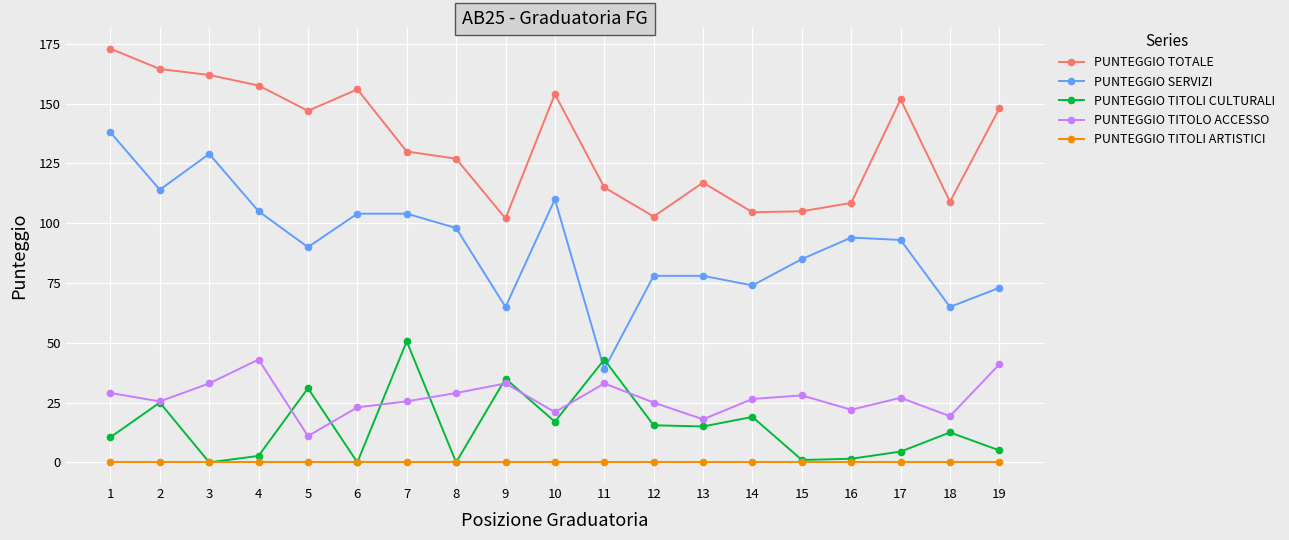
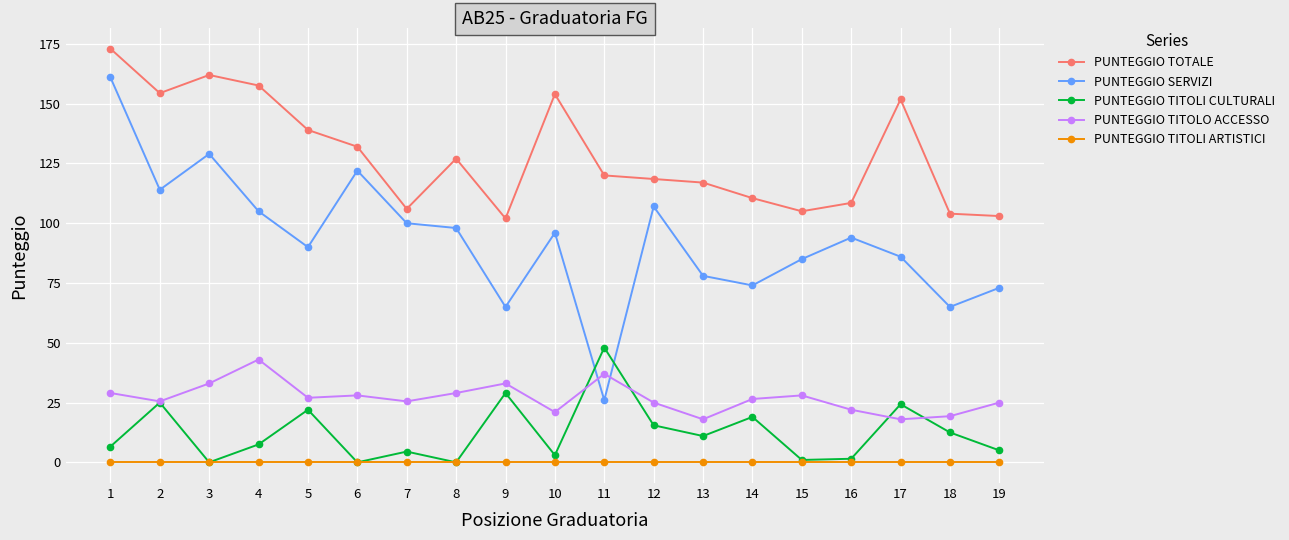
PUNTEGGIO SERVIZI, 1: 138 -> 161
PUNTEGGIO TITOLI CULTURALI, 1: 11 -> 7
PUNTEGGIO TOTALE, 2: 165 -> 154
PUNTEGGIO TITOLI CULTURALI, 4: 3 -> 8
PUNTEGGIO TOTALE, 5: 147 -> 139
PUNTEGGIO TITOLI CULTURALI, 5: 31 -> 22
PUNTEGGIO TITOLO ACCESSO, 5: 11 -> 27
PUNTEGGIO TOTALE, 6: 156 -> 132
PUNTEGGIO SERVIZI, 6: 104 -> 122
PUNTEGGIO TITOLO ACCESSO, 6: 23 -> 28
PUNTEGGIO TOTALE, 7: 130 -> 106
PUNTEGGIO SERVIZI, 7: 104 -> 100
PUNTEGGIO TITOLI CULTURALI, 7: 51 -> 5
PUNTEGGIO TITOLI CULTURALI, 9: 35 -> 29
PUNTEGGIO SERVIZI, 10: 110 -> 96
PUNTEGGIO TITOLI CULTURALI, 10: 17 -> 3
PUNTEGGIO TOTALE, 11: 115 -> 120
PUNTEGGIO SERVIZI, 11: 39 -> 26
PUNTEGGIO TITOLI CULTURALI, 11: 43 -> 48
PUNTEGGIO TITOLO ACCESSO, 11: 33 -> 37
PUNTEGGIO TOTALE, 12: 103 -> 119
PUNTEGGIO SERVIZI, 12: 78 -> 107
PUNTEGGIO TITOLI CULTURALI, 13: 15 -> 11
PUNTEGGIO TOTALE, 14: 105 -> 111
PUNTEGGIO SERVIZI, 17: 93 -> 86
PUNTEGGIO TITOLI CULTURALI, 17: 5 -> 24
PUNTEGGIO TITOLO ACCESSO, 17: 27 -> 18
PUNTEGGIO TOTALE, 18: 109 -> 104
PUNTEGGIO TOTALE, 19: 148 -> 103
PUNTEGGIO TITOLO ACCESSO, 19: 41 -> 25
